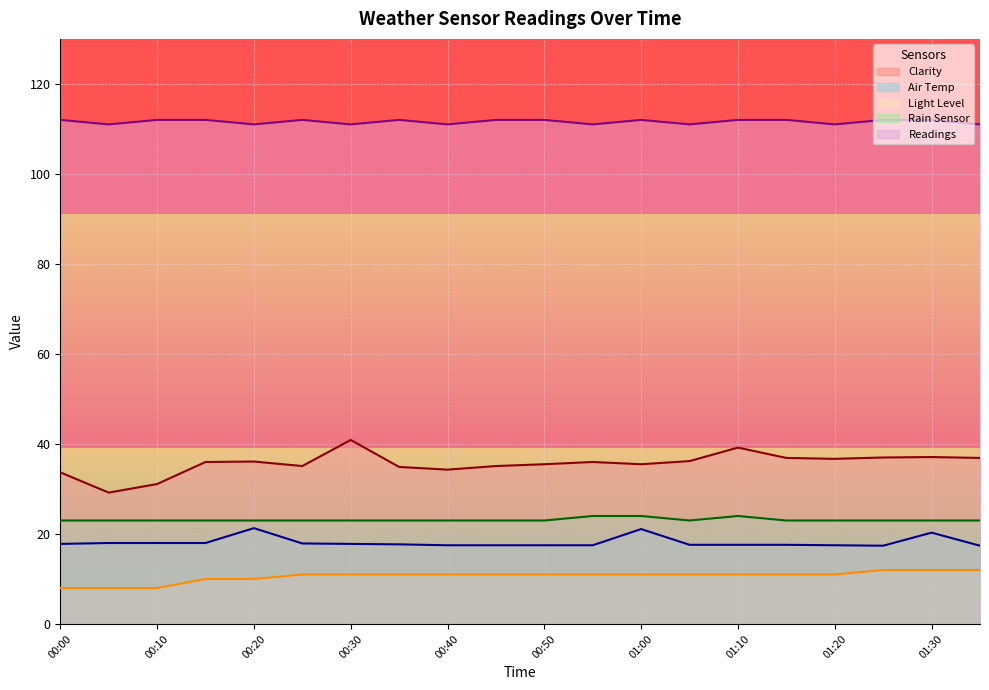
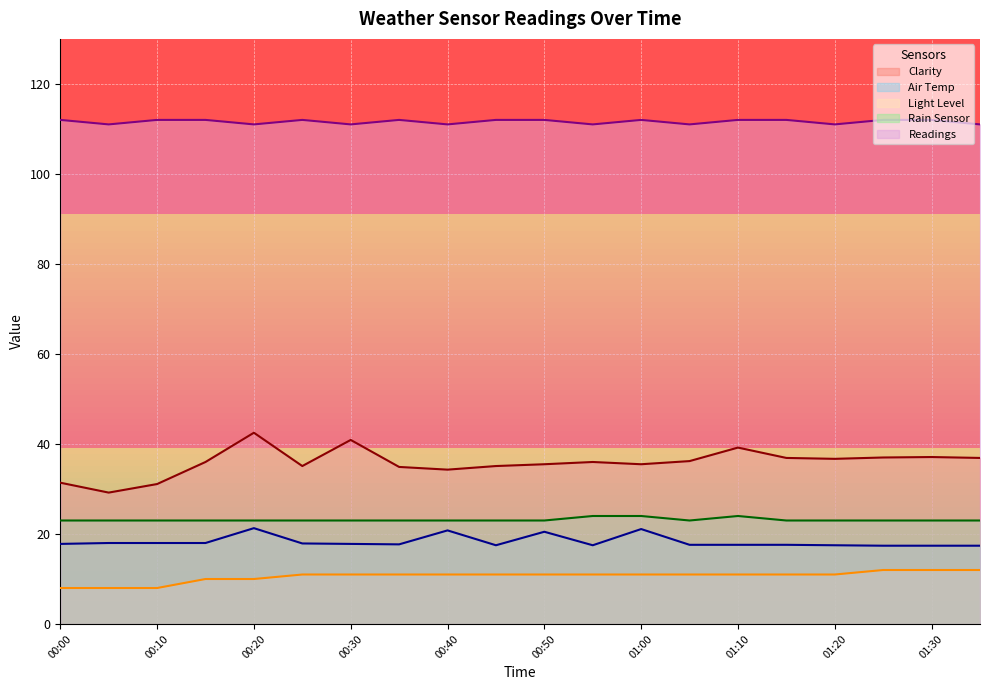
Clarity, 00:00: 34 -> 31
Clarity, 00:20: 36 -> 43
Air Temp, 00:40: 18 -> 21
Air Temp, 00:50: 18 -> 21
Air Temp, 01:30: 20 -> 17
